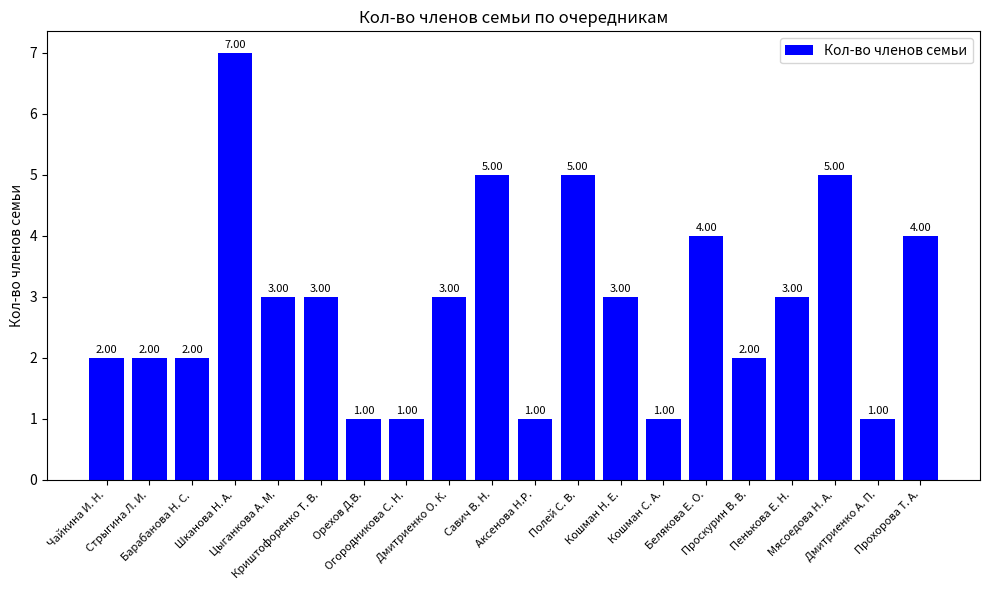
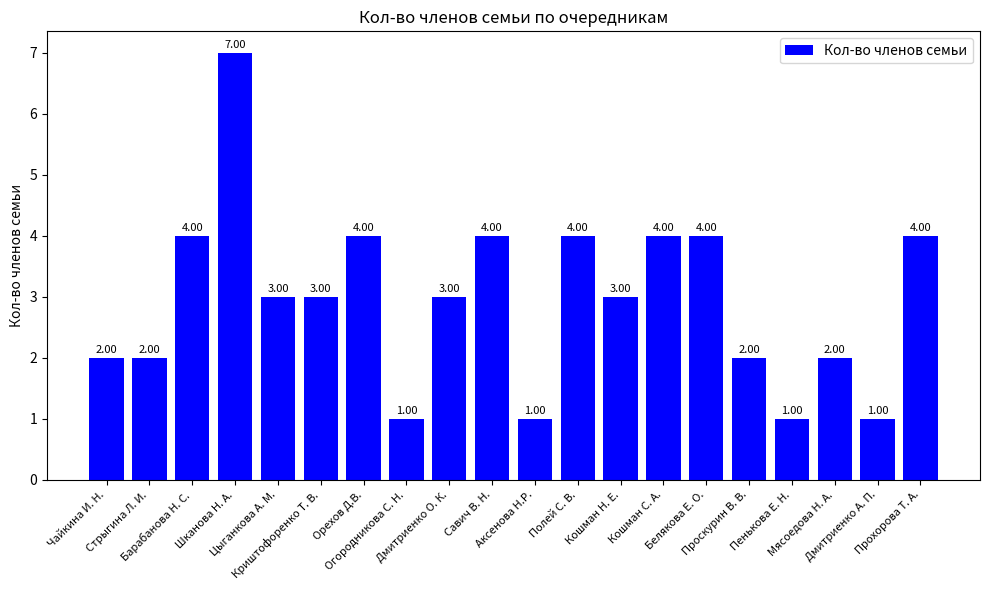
Барабанова Н. С.: 2.00 -> 4.00
Орехов Д.В.: 1.00 -> 4.00
Савич В. Н.: 5.00 -> 4.00
Полей С. В.: 5.00 -> 4.00
Кошман С. А.: 1.00 -> 4.00
Пенькова Е. Н.: 3.00 -> 1.00
Мясоедова Н. А.: 5.00 -> 2.00
